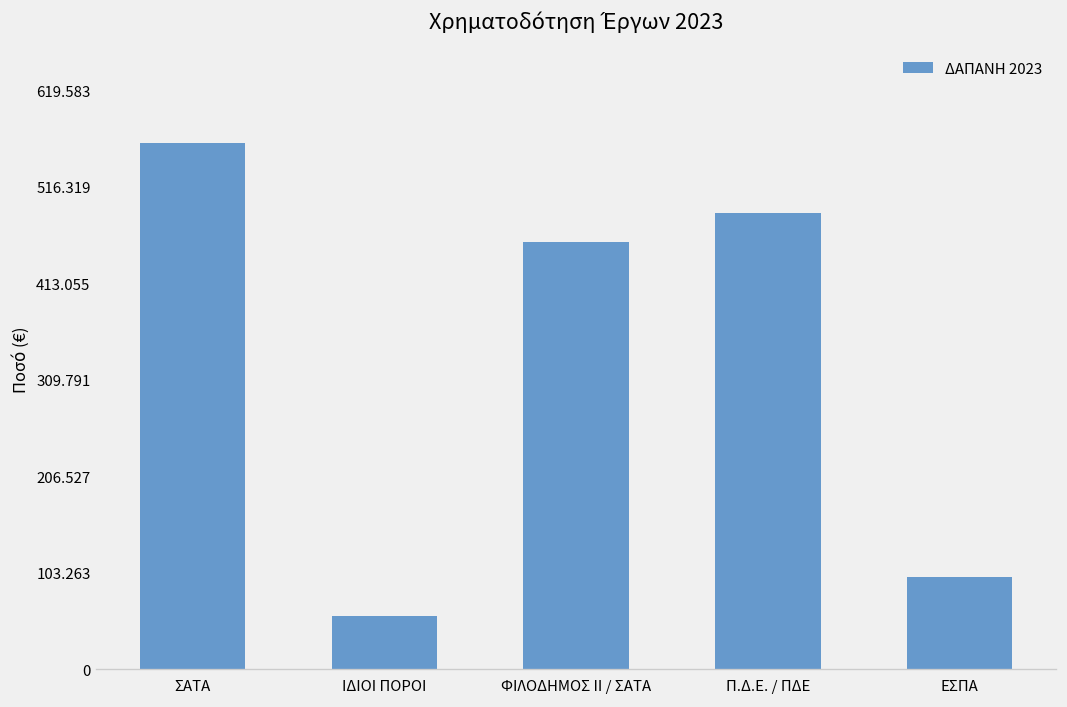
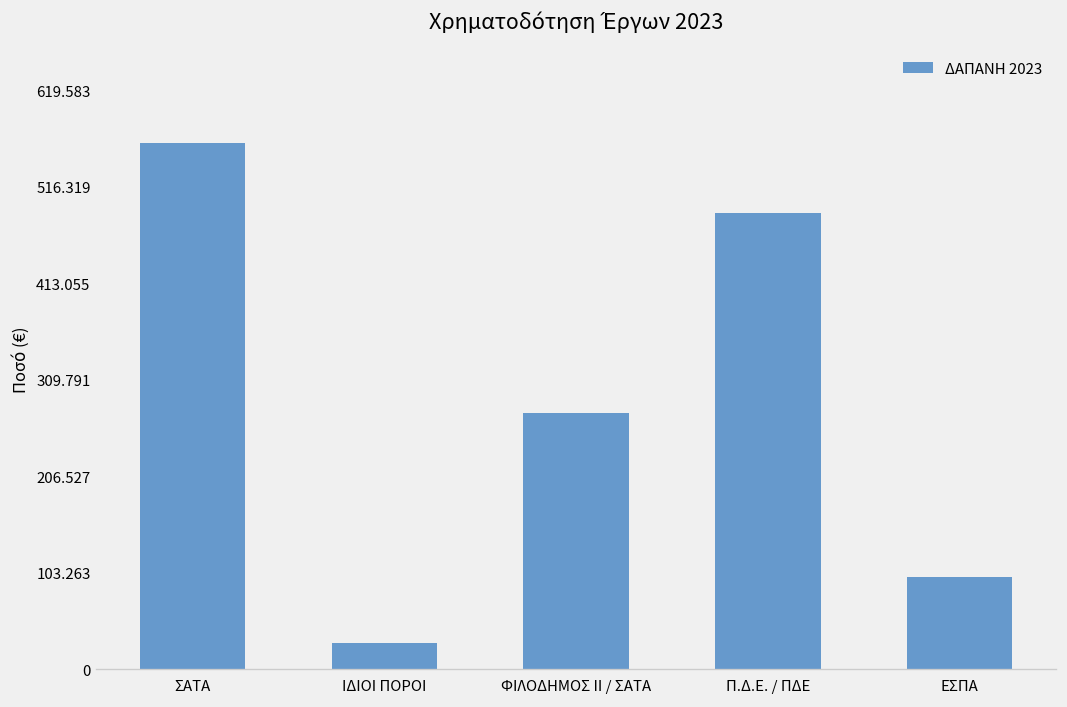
ΙΔΙΟΙ ΠΟΡΟΙ: 60 -> 30
ΦΙΛΟΔΗΜΟΣ ΙΙ / ΣΑΤΑ: 460 -> 270
